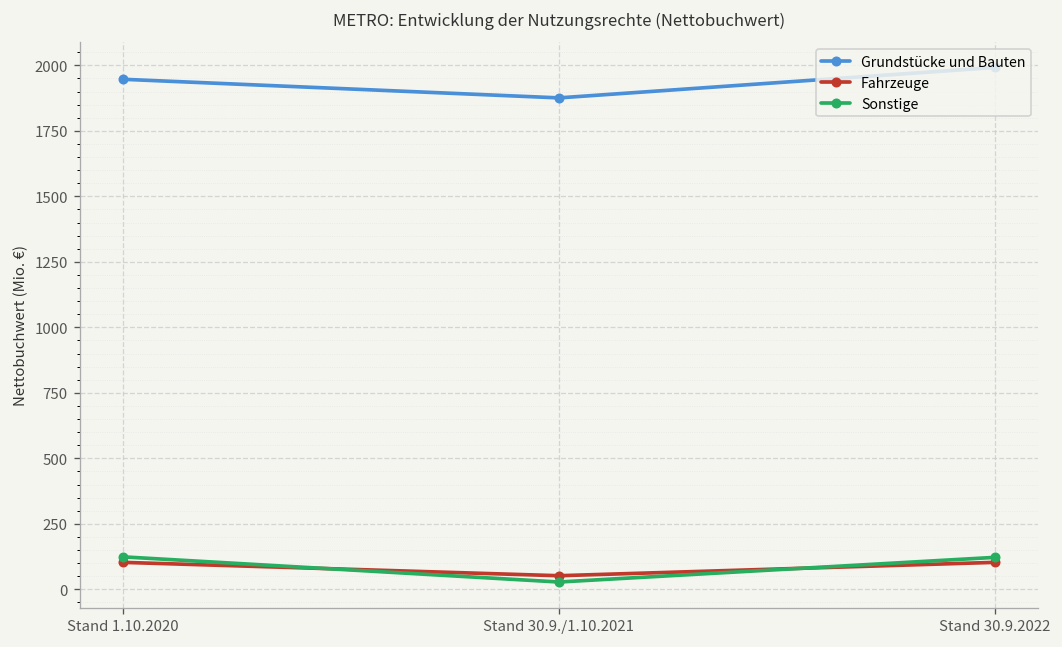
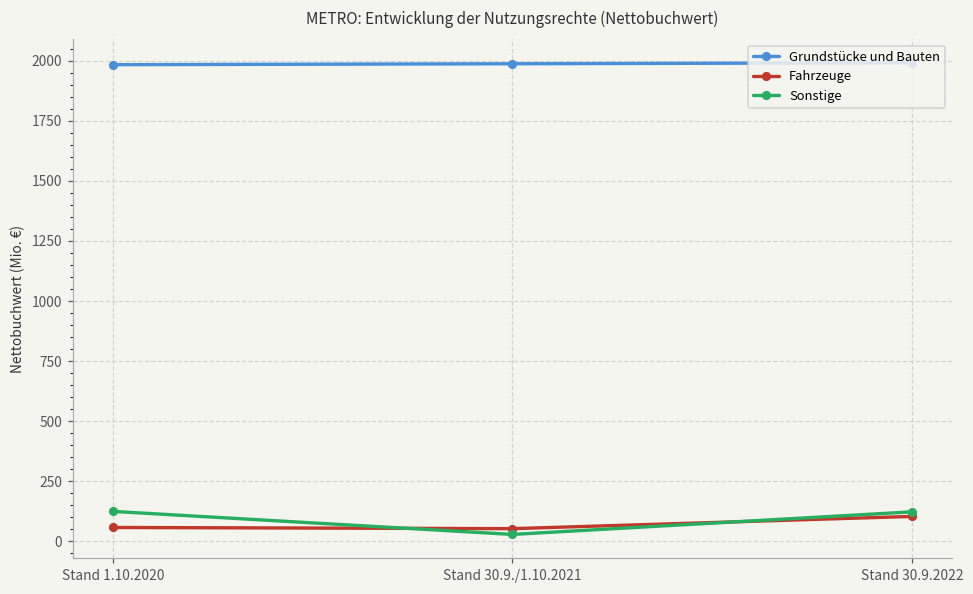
Grundstücke und Bauten, Stand 1.10.2020: 1950 -> 1980
Fahrzeuge, Stand 1.10.2020: 100 -> 60
Grundstücke und Bauten, Stand 30.9./1.10.2021: 1880 -> 1990
